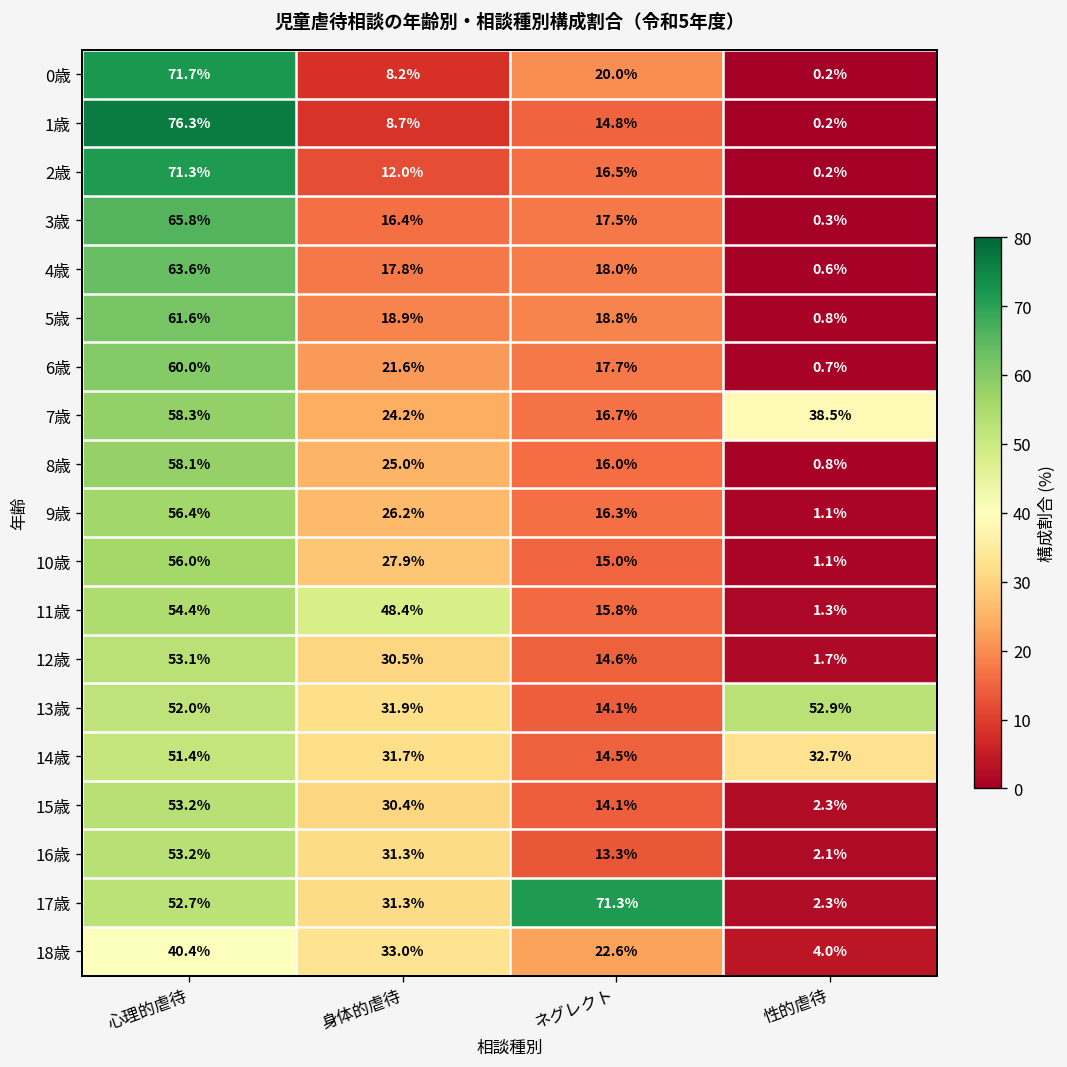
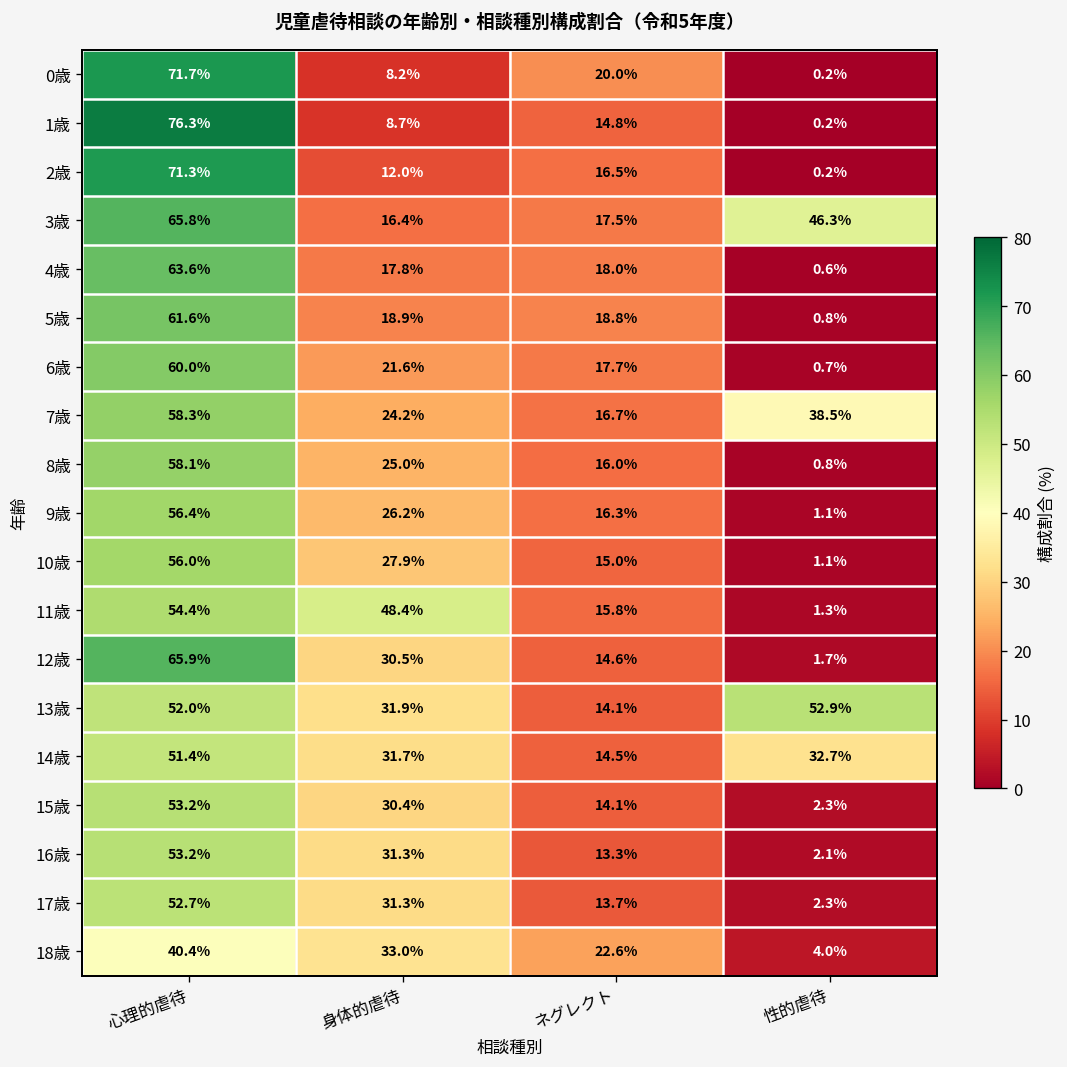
3歳, 性的虐待: 0.3% -> 46.3%
12歳, 心理的虐待: 53.1% -> 65.9%
17歳, ネグレクト: 71.3% -> 13.7%
